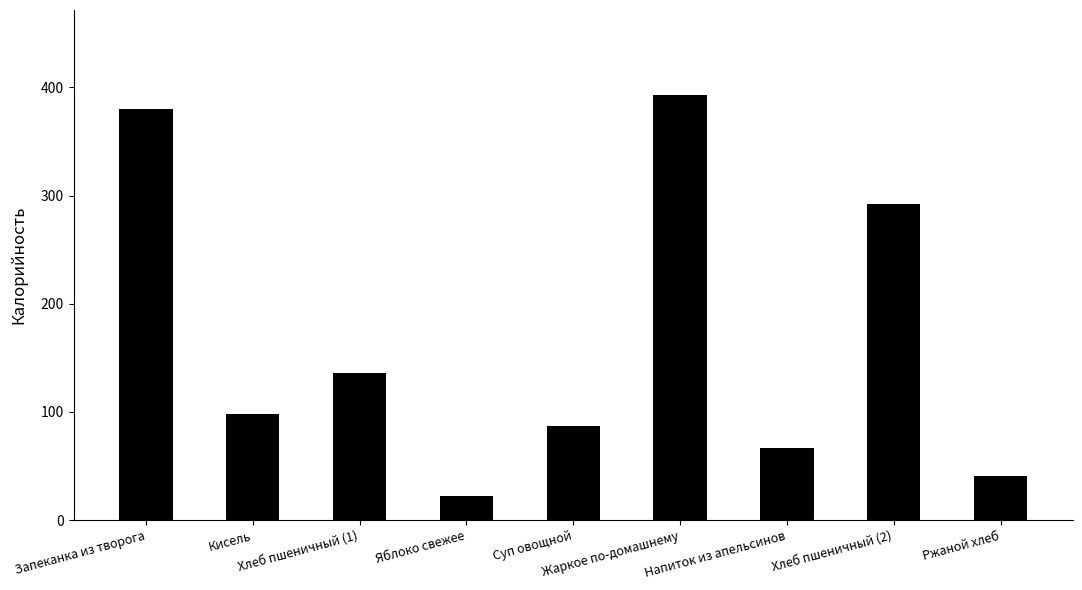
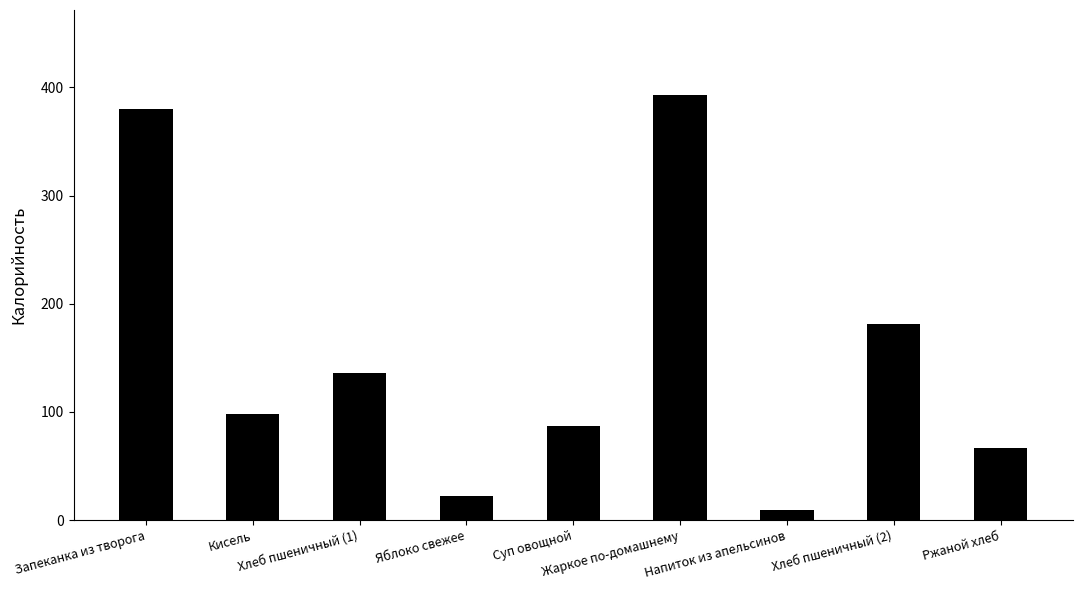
Напиток из апельсинов: 67 -> 9
Хлеб пшеничный (2): 292 -> 181
Ржаной хлеб: 41 -> 67
